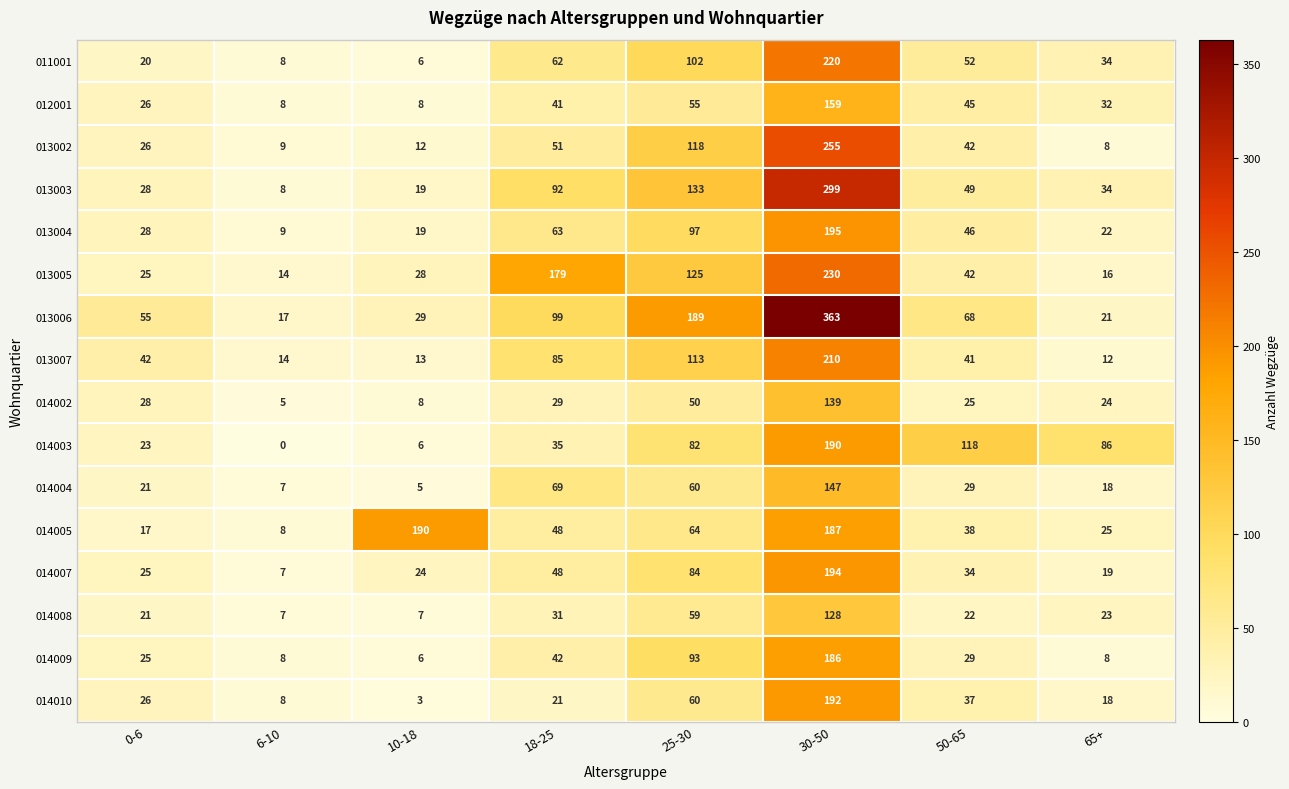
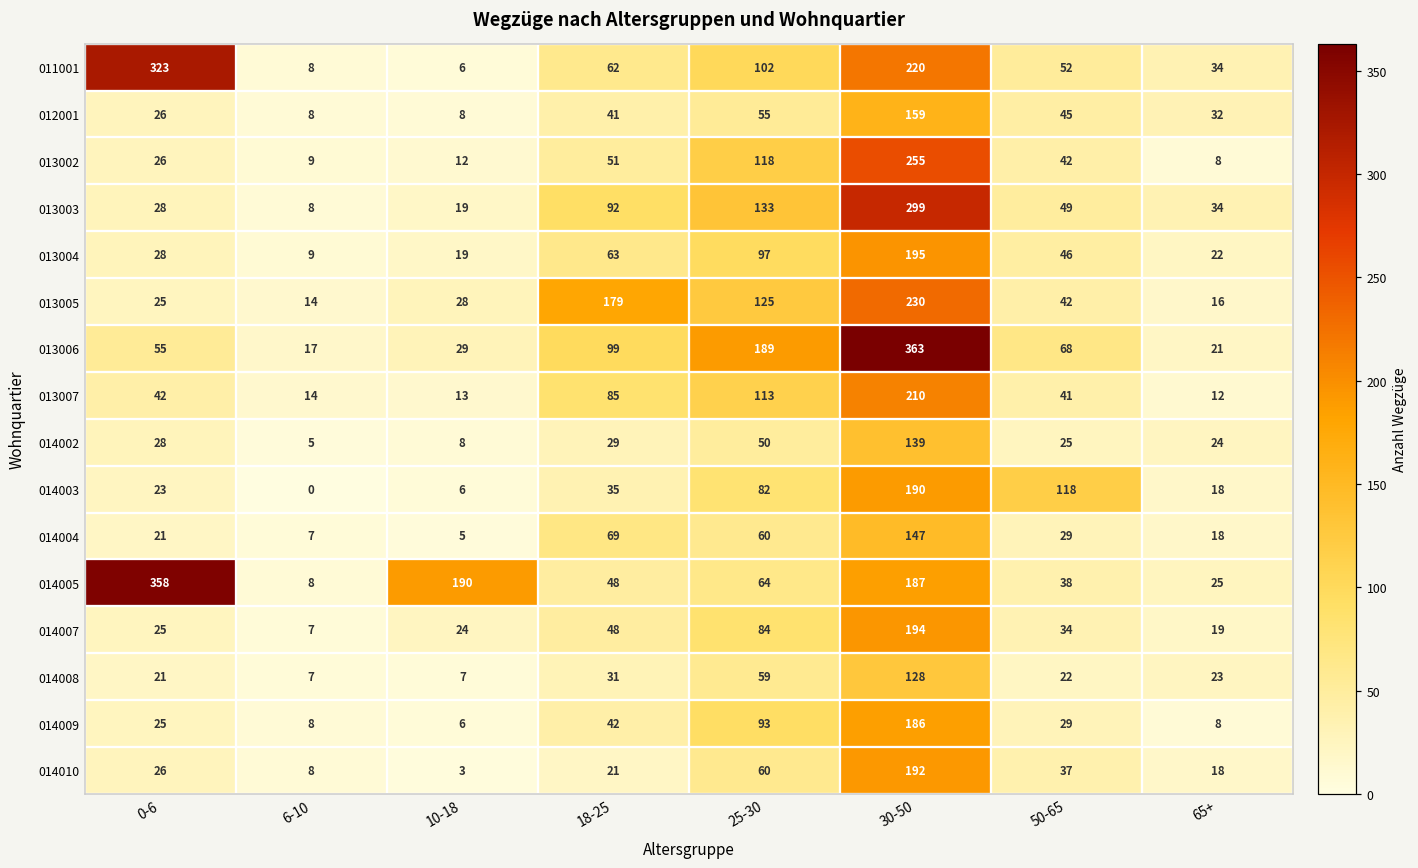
011001, 0-6: 20 -> 323
014003, 65+: 86 -> 18
014005, 0-6: 17 -> 358
